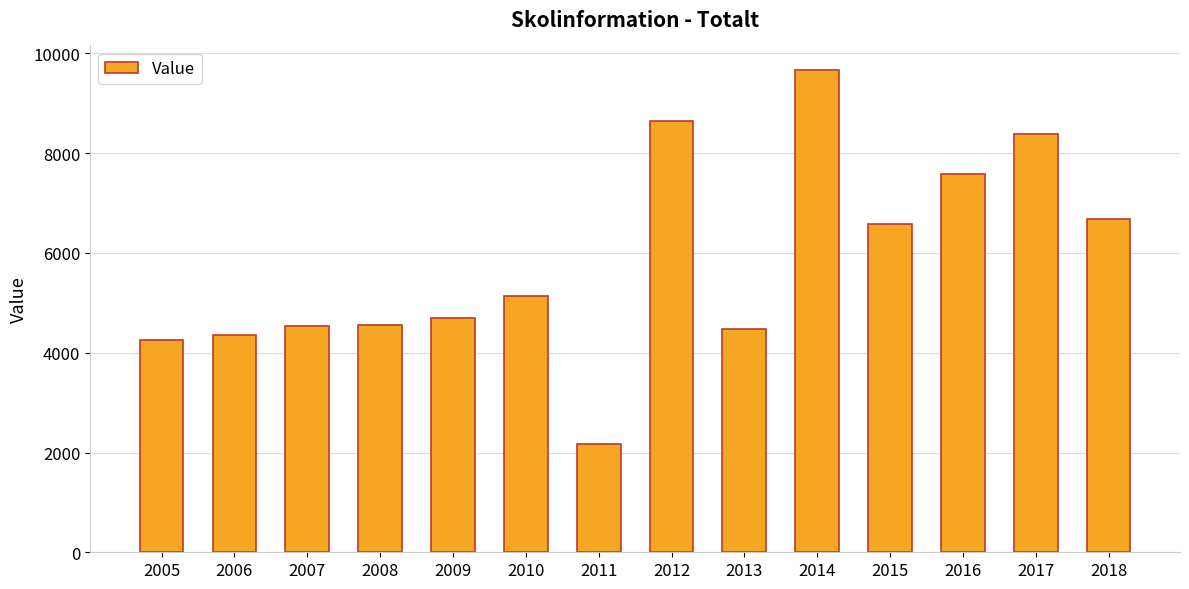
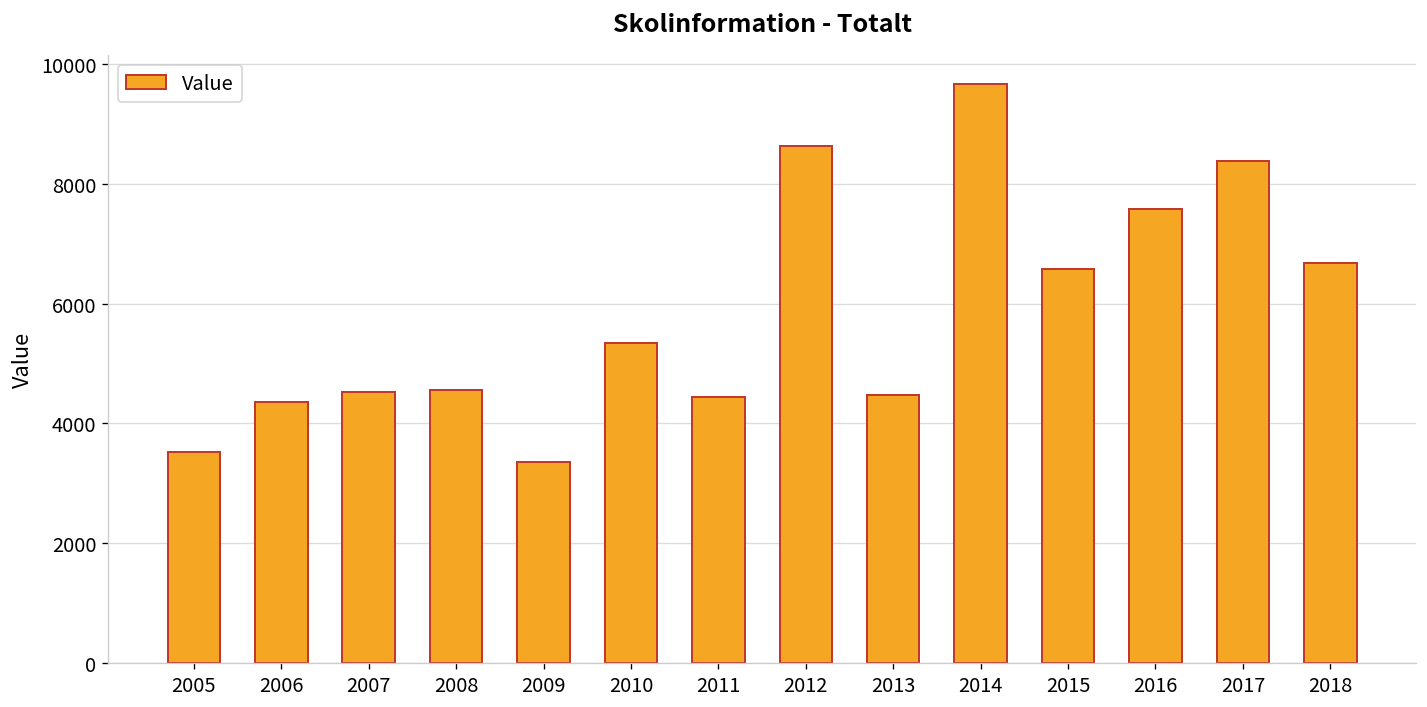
2005: 4300 -> 3500
2009: 4700 -> 3400
2010: 5100 -> 5300
2011: 2200 -> 4400
